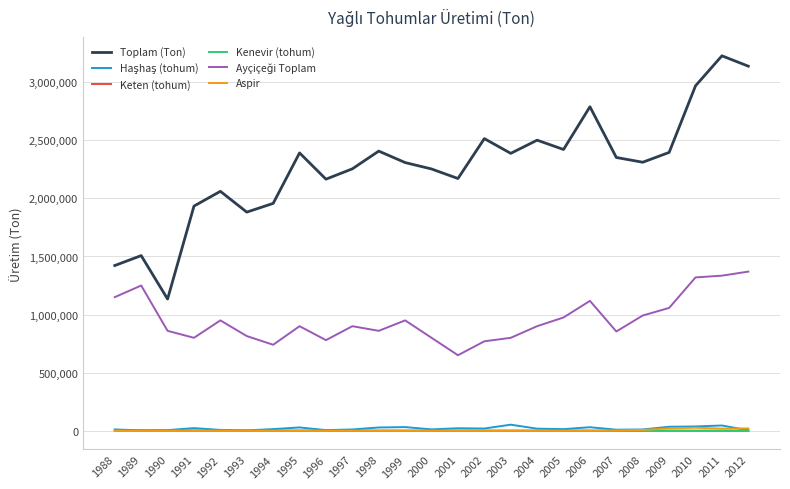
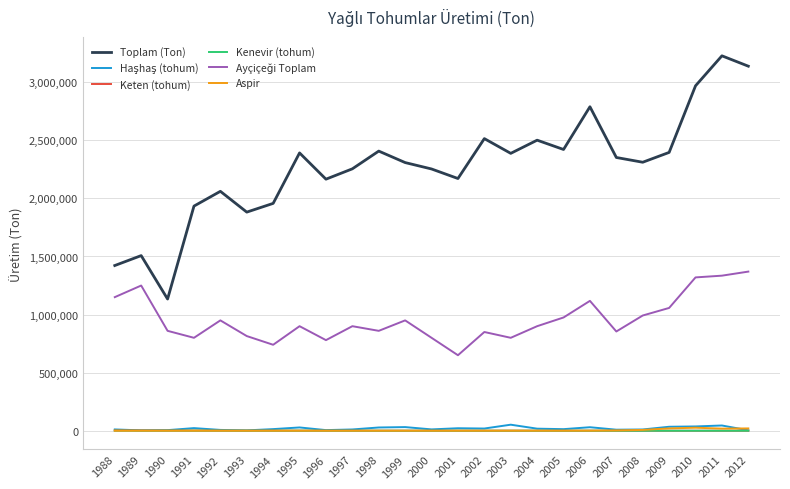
Ayçiçeği Toplam, 2002: 770,000 -> 850,000
